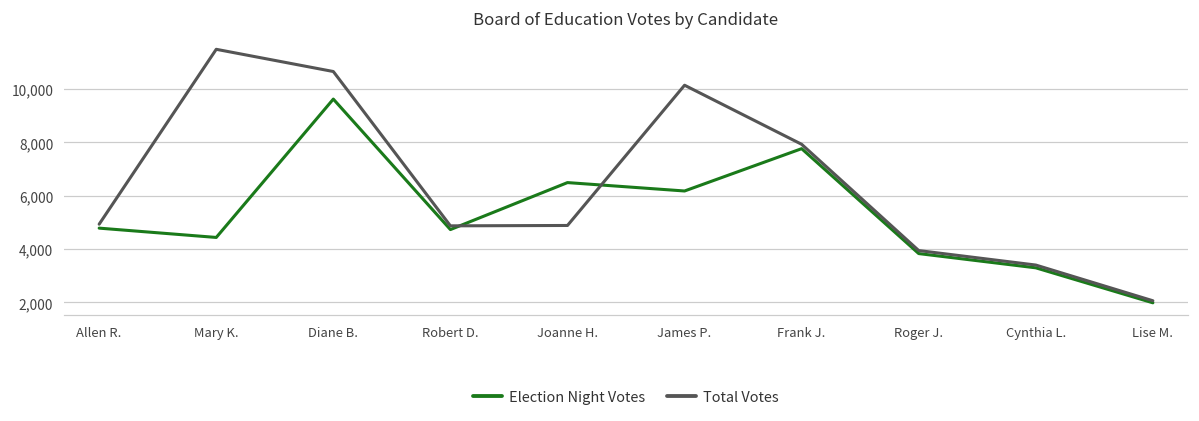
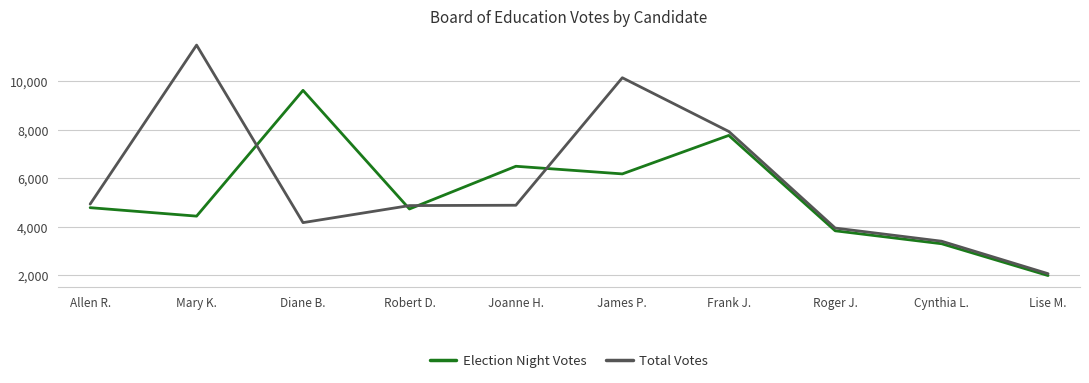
Total Votes, Diane B.: 10,700 -> 4,200
